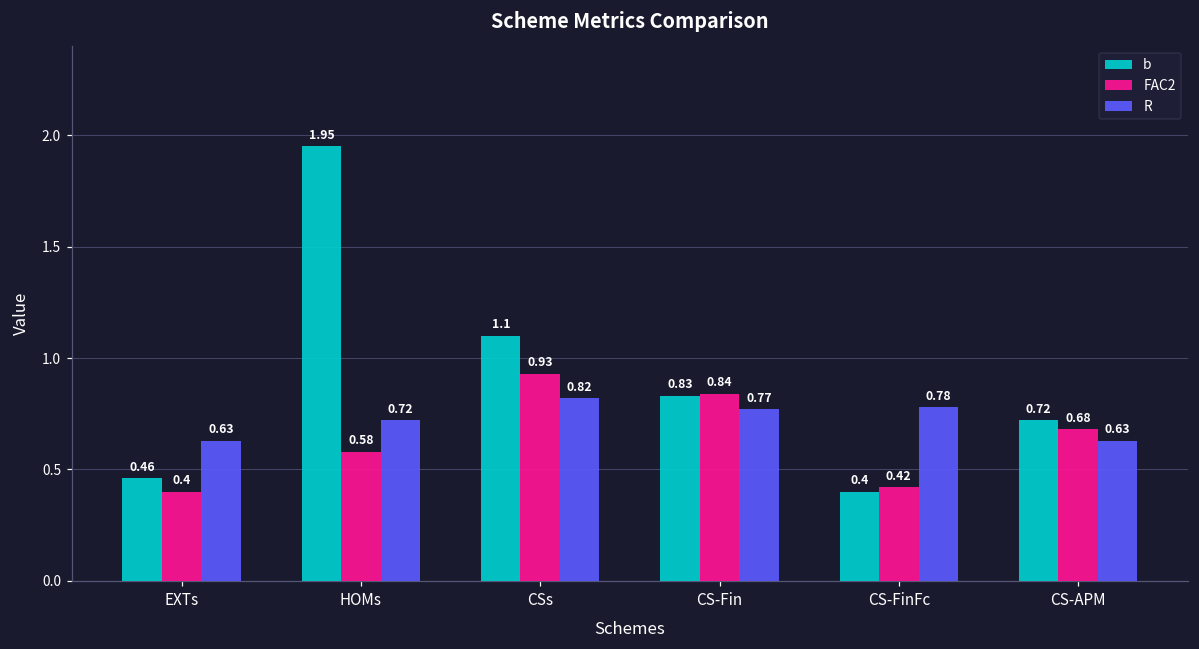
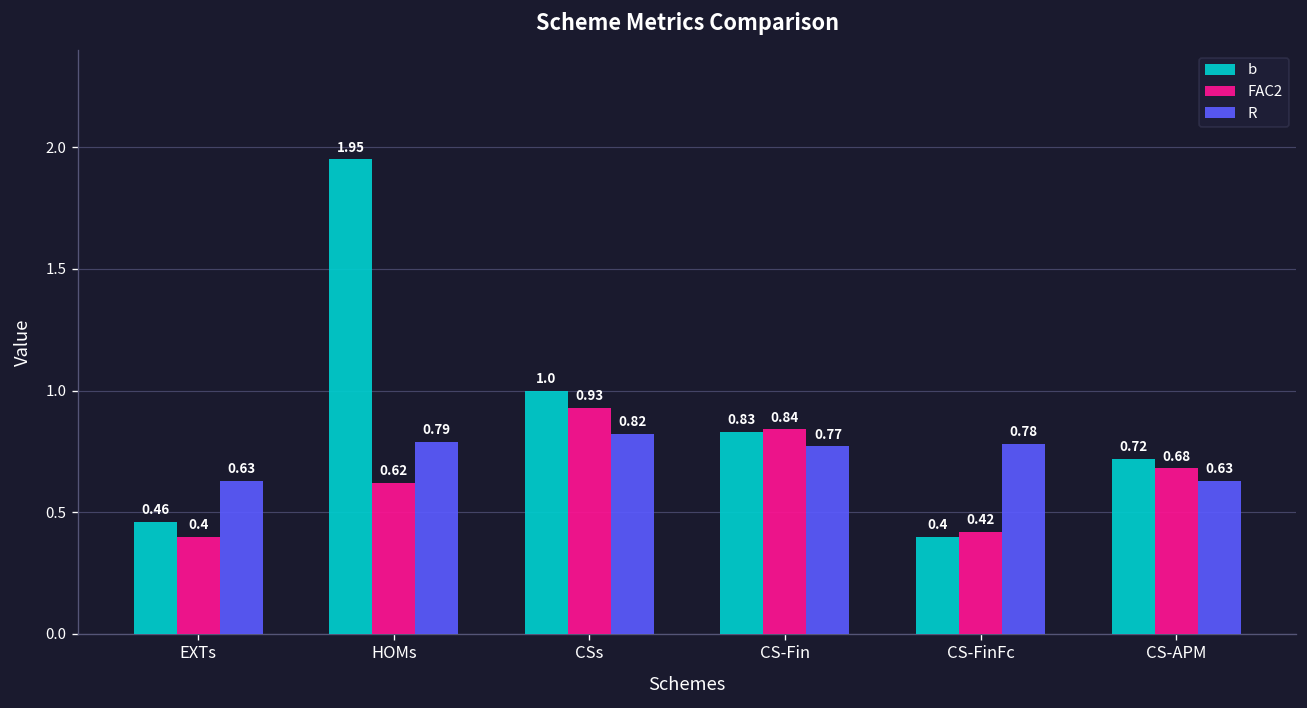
FAC2, HOMs: 0.58 -> 0.62
R, HOMs: 0.72 -> 0.79
b, CSs: 1.1 -> 1.0
